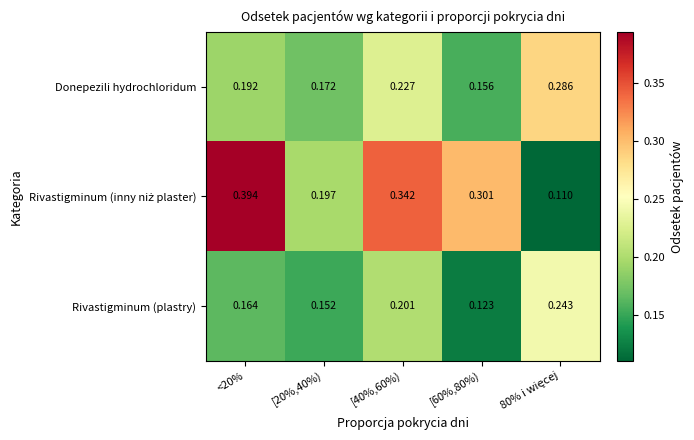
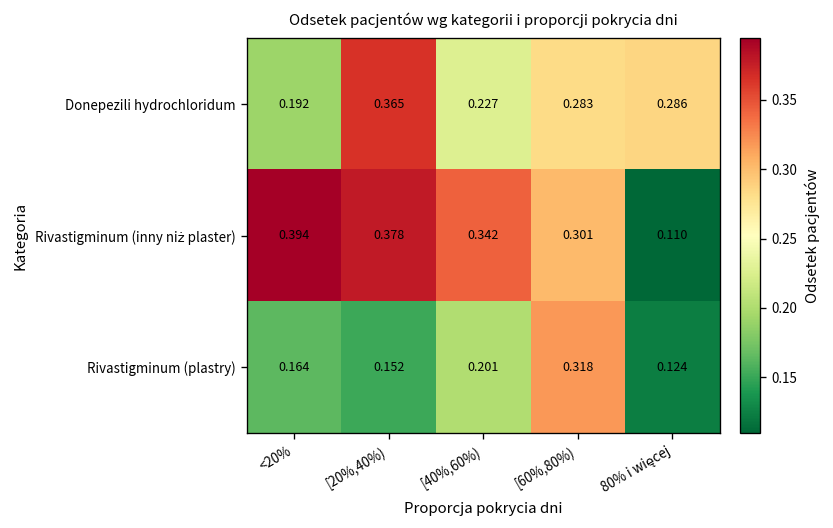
Donepezili hydrochloridum, [20%,40%): 0.172 -> 0.365
Donepezili hydrochloridum, [60%,80%): 0.156 -> 0.283
Rivastigminum (inny niż plaster), [20%,40%): 0.197 -> 0.378
Rivastigminum (plastry), [60%,80%): 0.123 -> 0.318
Rivastigminum (plastry), 80% i więcej: 0.243 -> 0.124
